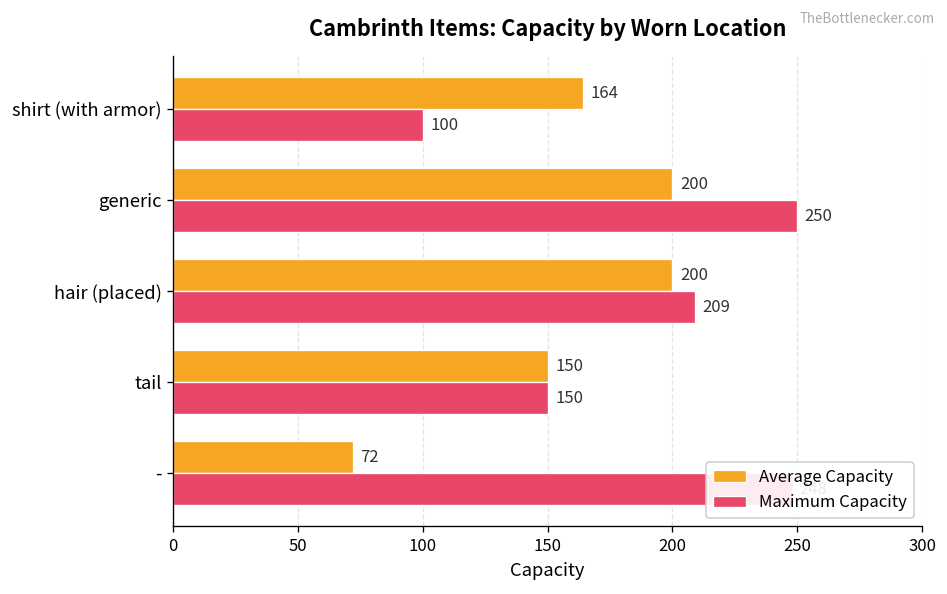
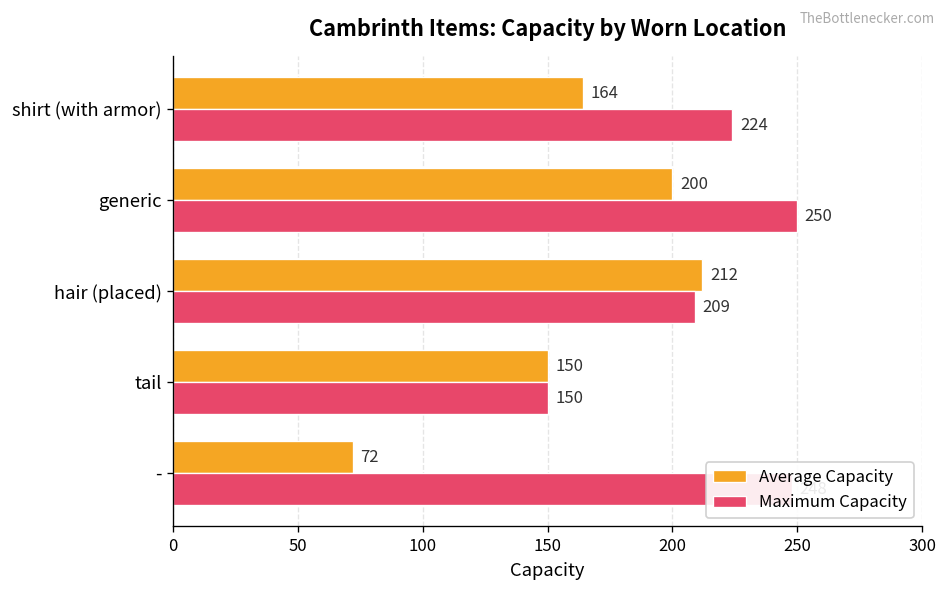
Maximum Capacity, shirt (with armor): 100 -> 224
Average Capacity, hair (placed): 200 -> 212
